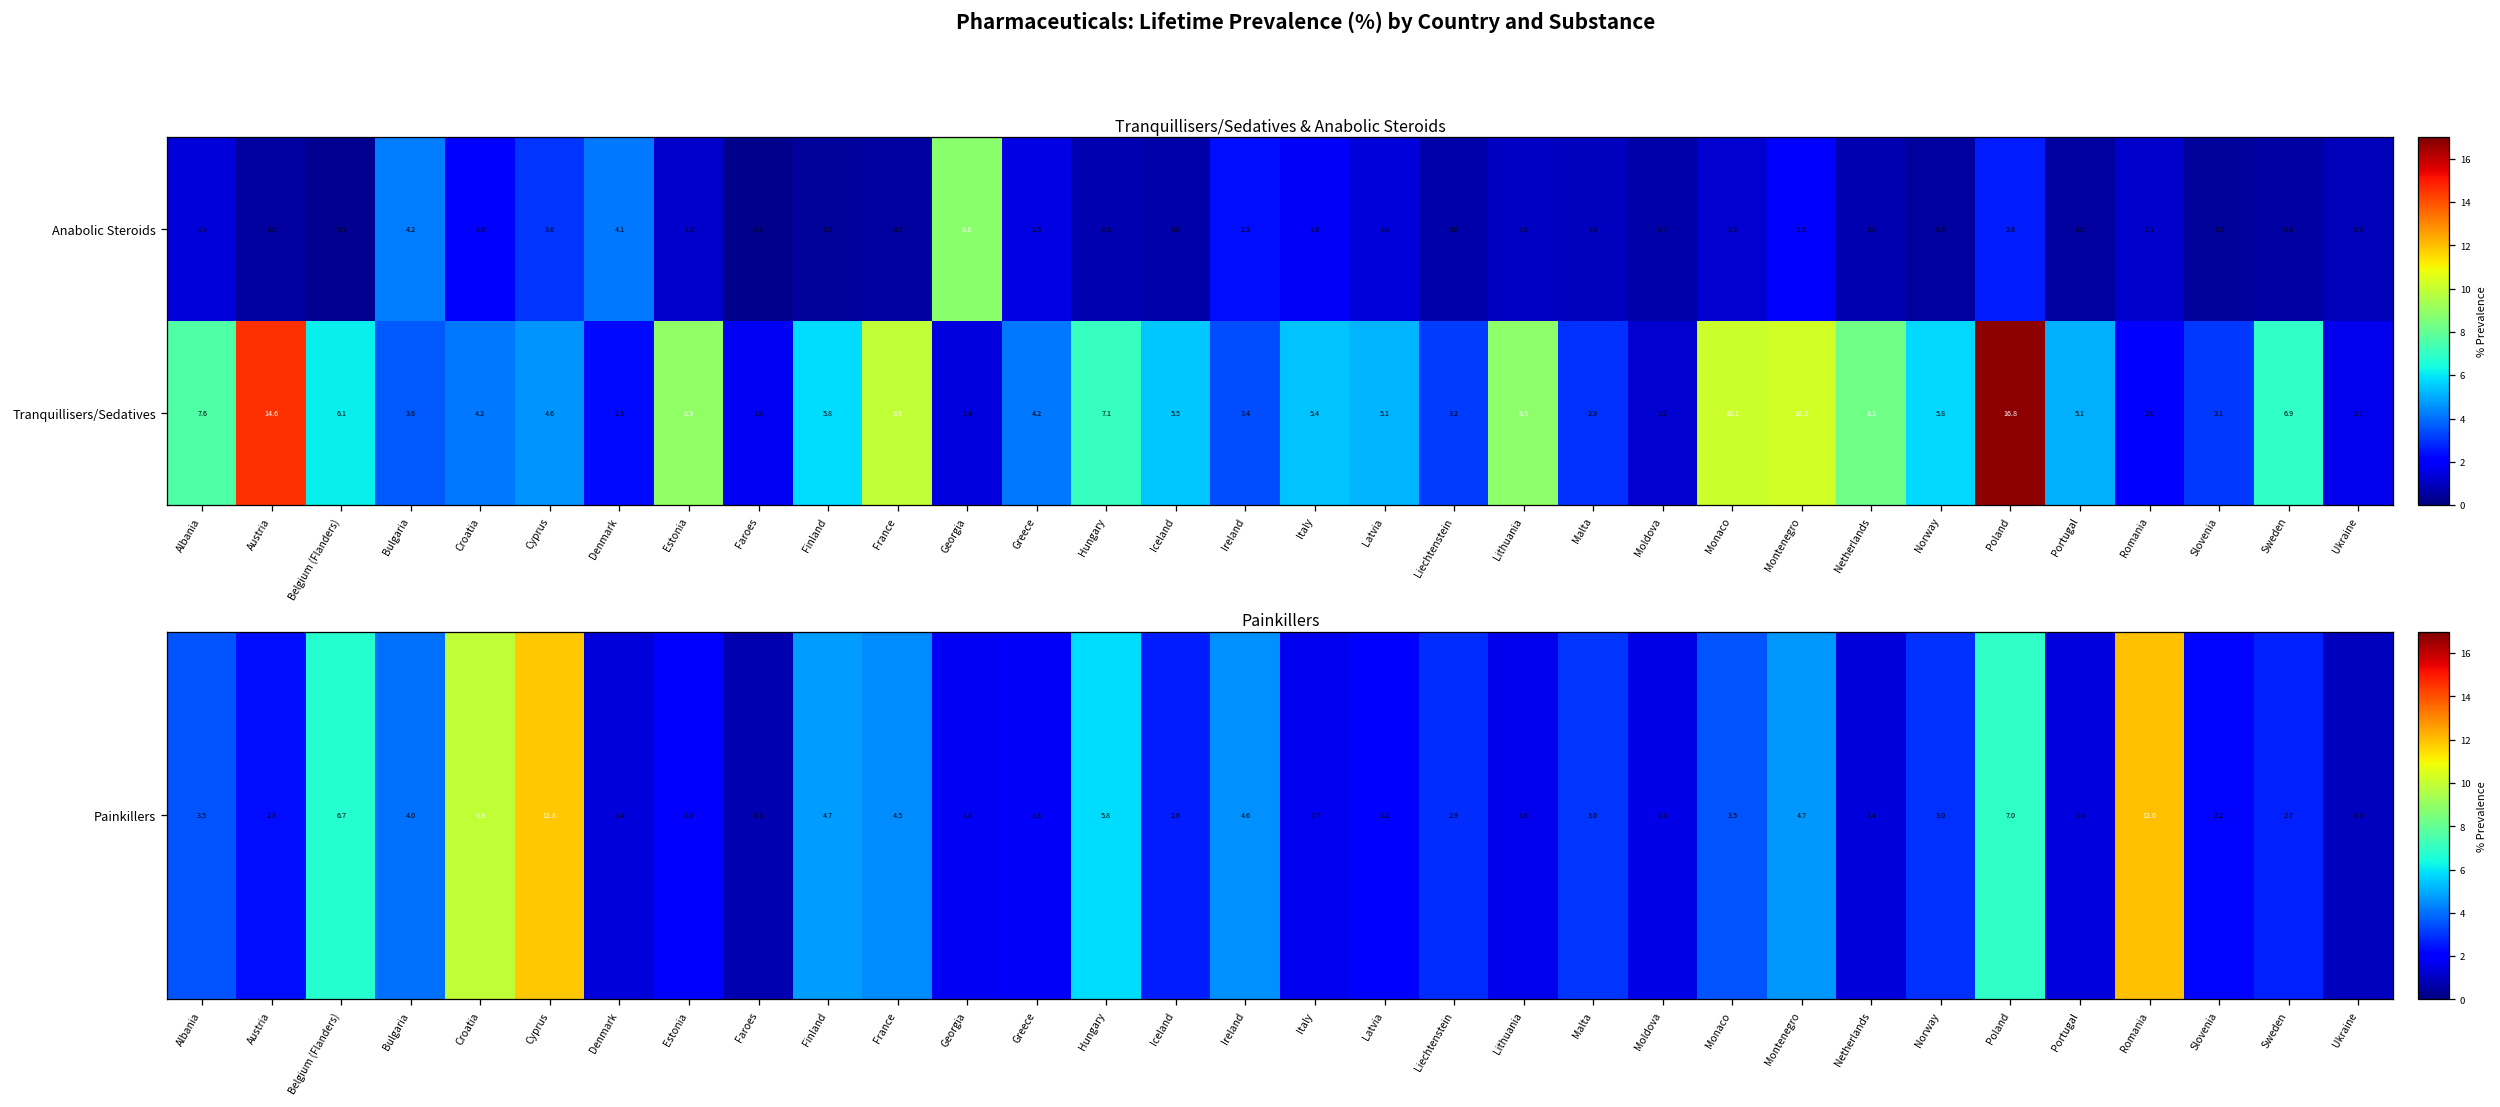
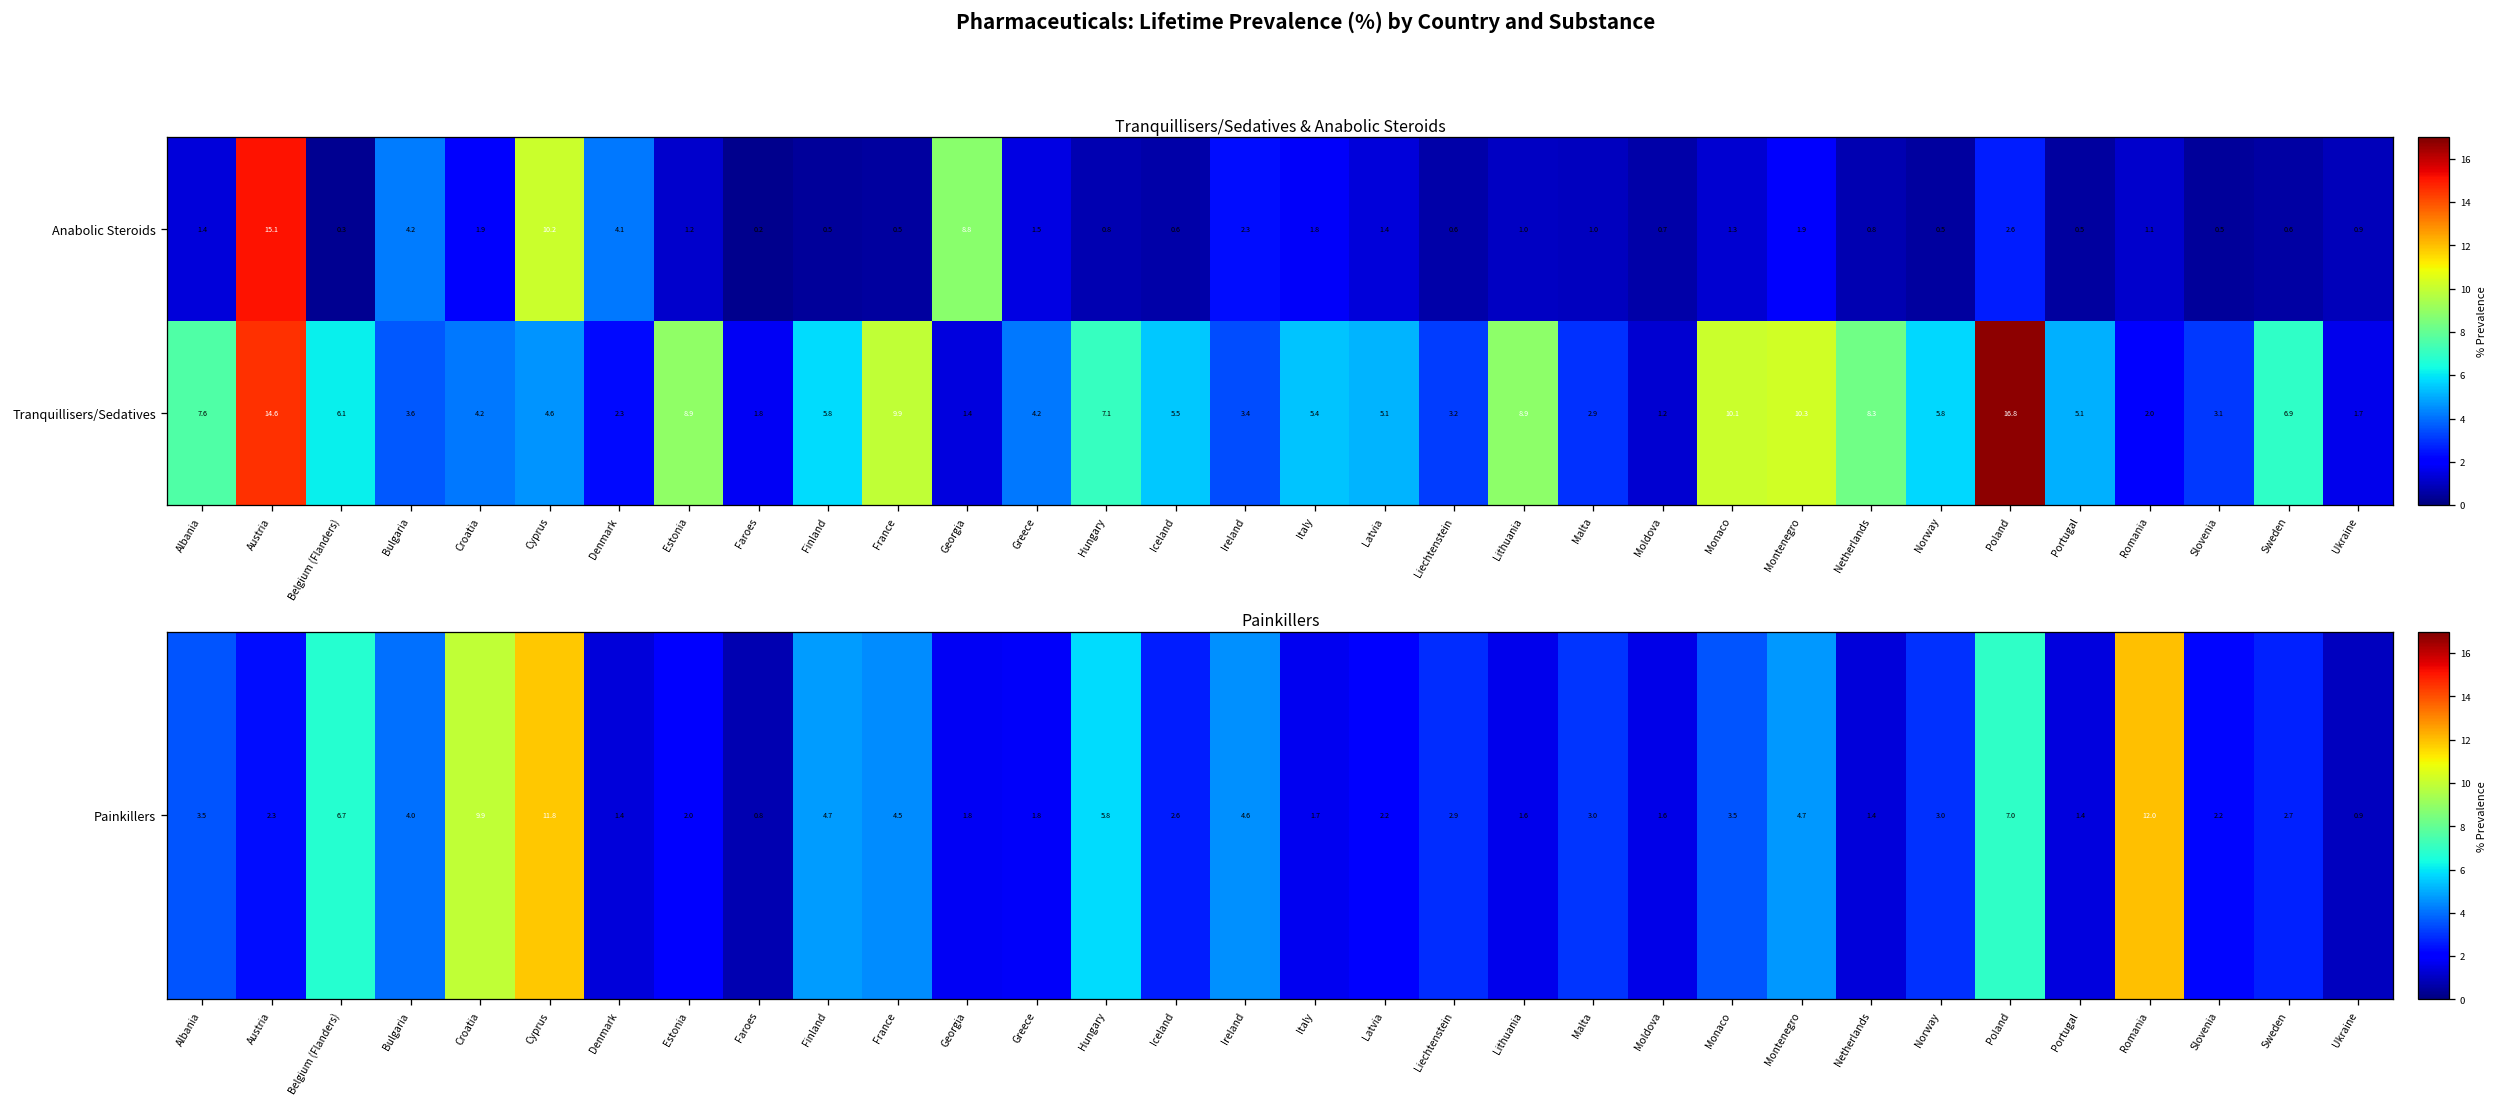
Anabolic Steroids, Austria: 0.5 -> 15.1
Anabolic Steroids, Cyprus: 3.0 -> 10.2
